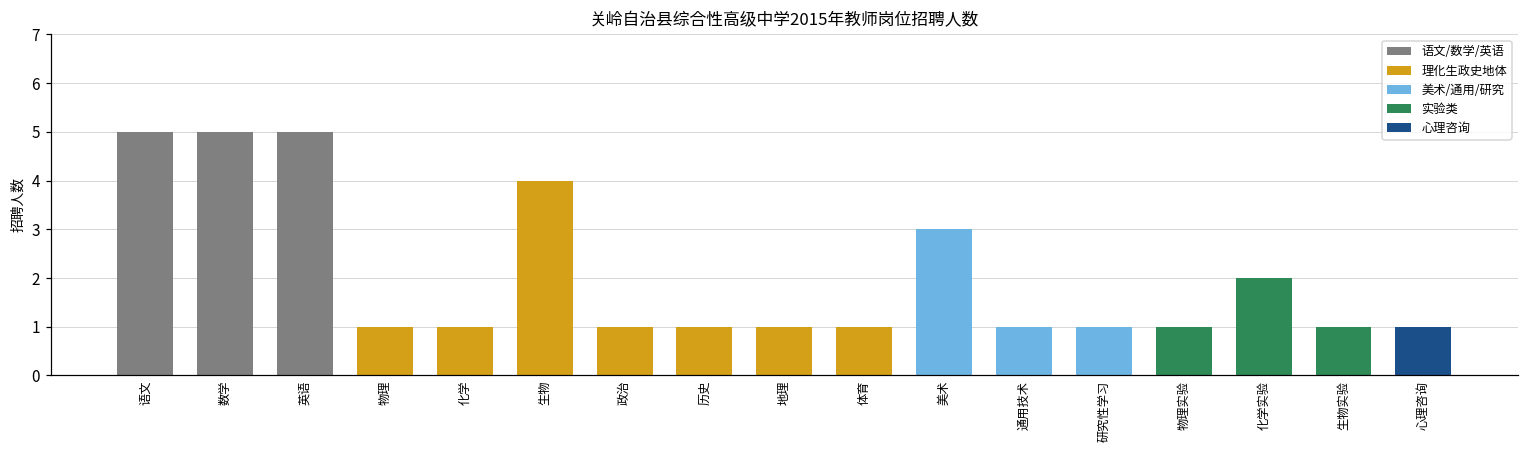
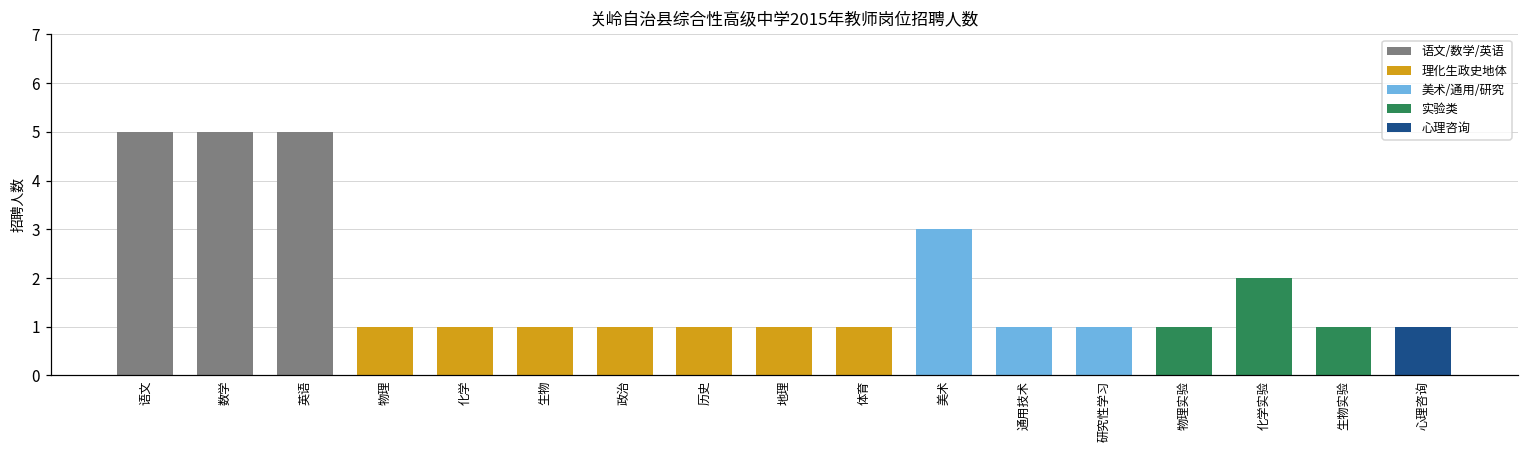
生物: 4 -> 1
